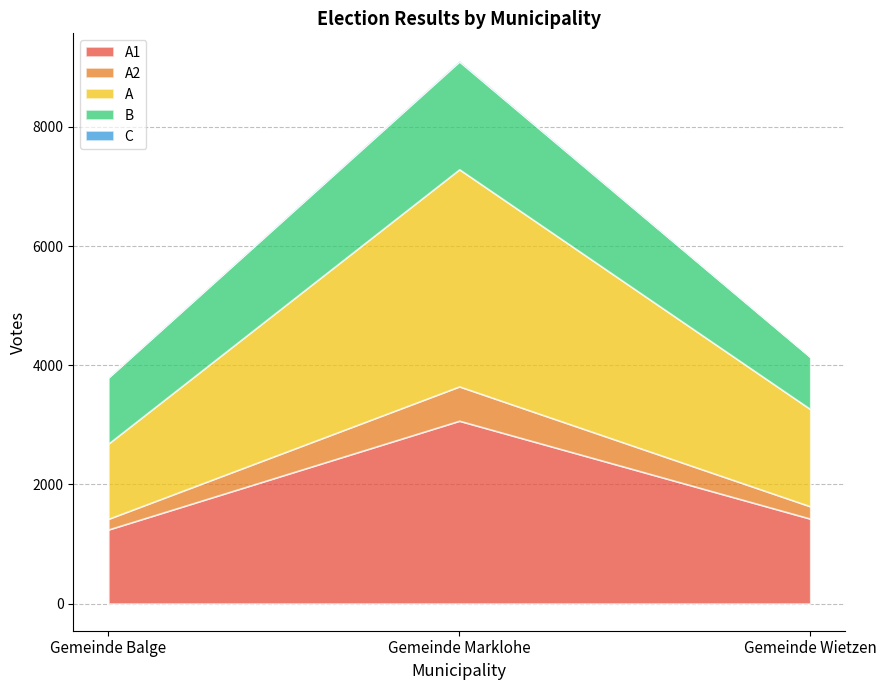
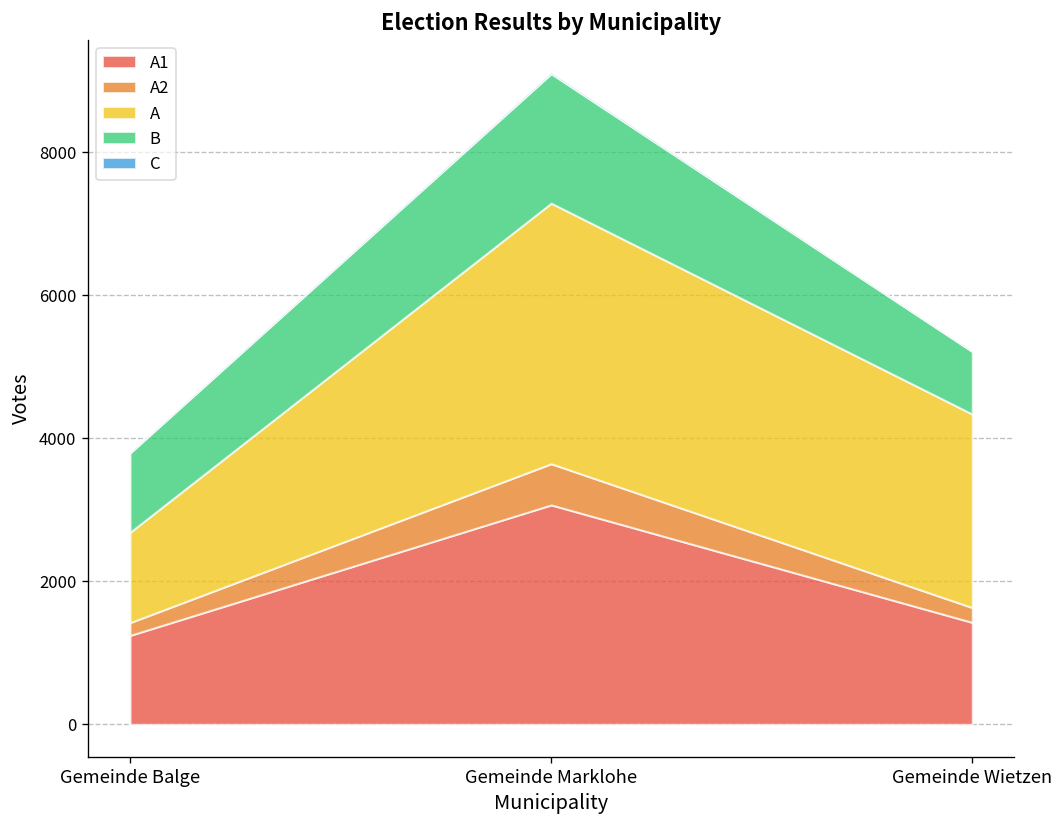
A, Gemeinde Wietzen: 1600 -> 2700
